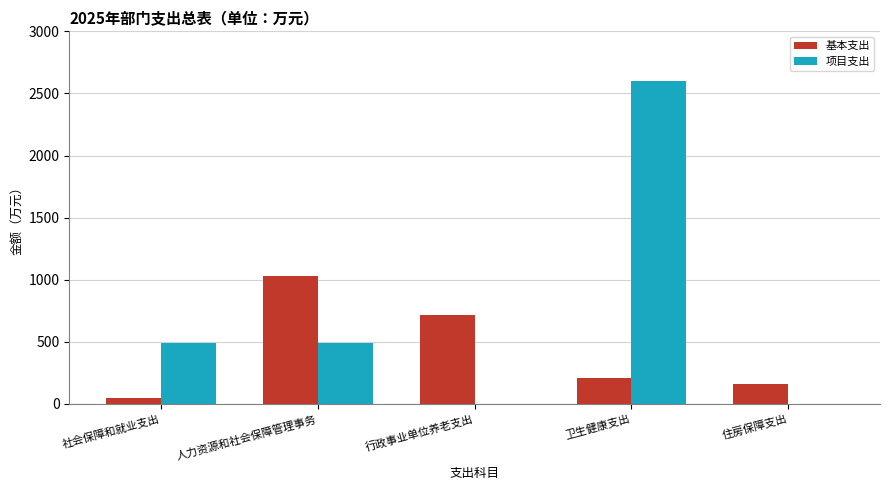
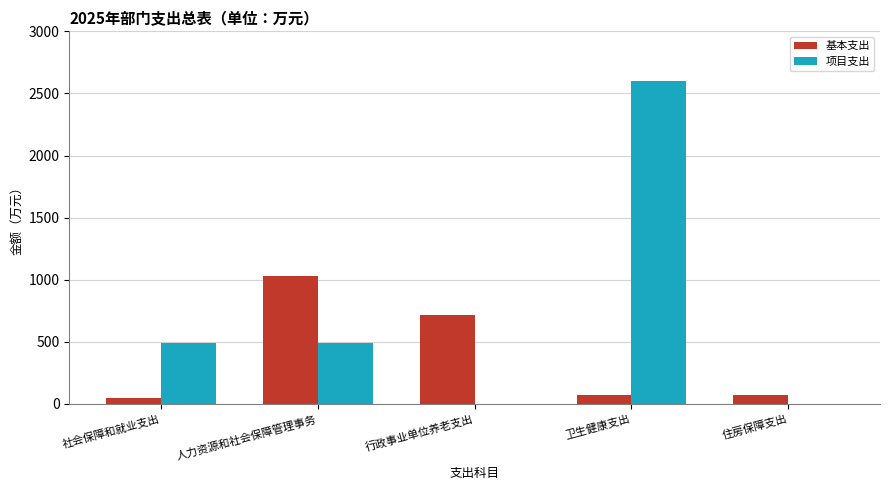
基本支出, 卫生健康支出: 210 -> 70
基本支出, 住房保障支出: 160 -> 70
